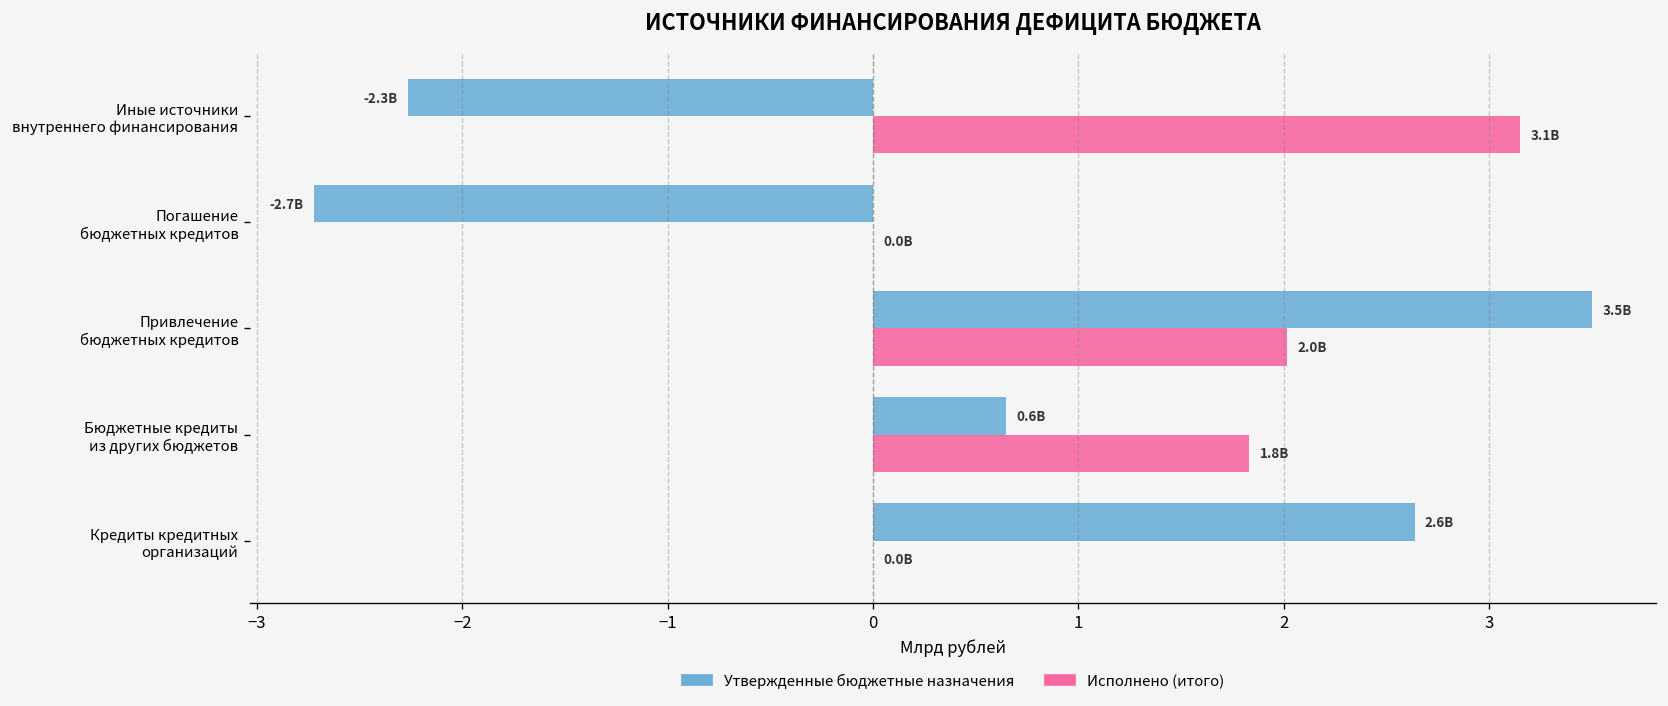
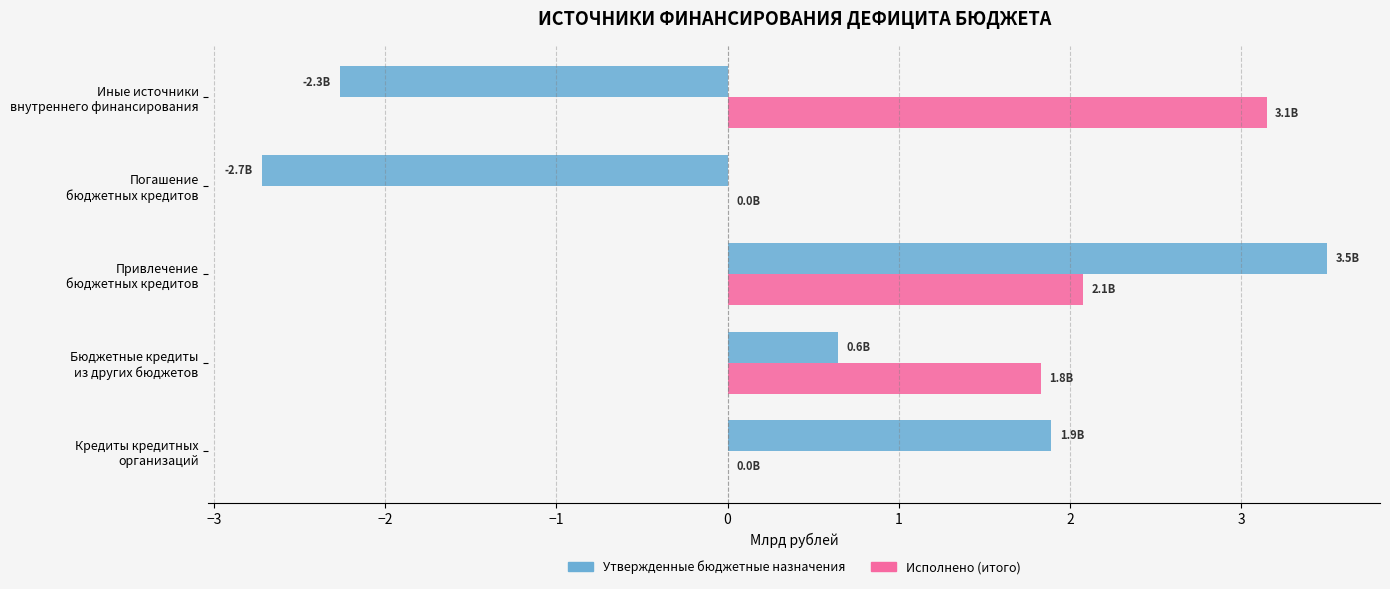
Исполнено (итого), Привлечение бюджетных кредитов: 2.0B -> 2.1B
Утвержденные бюджетные назначения, Кредиты кредитных организаций: 2.6B -> 1.9B
